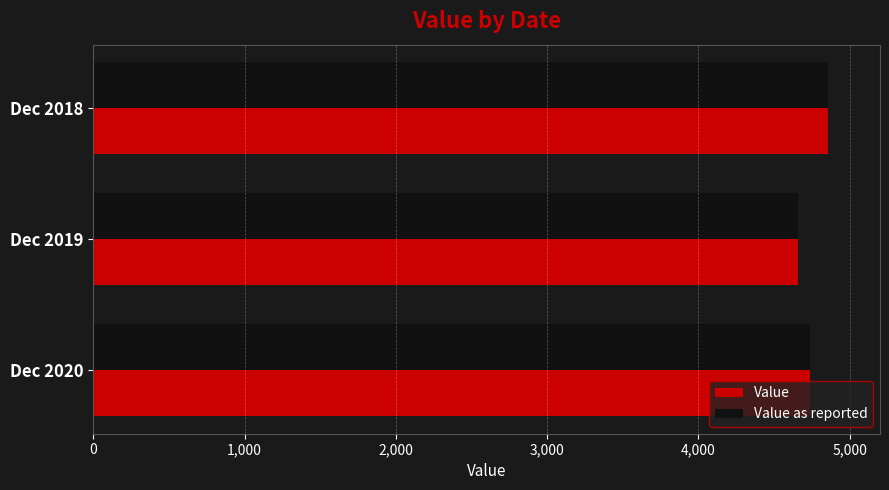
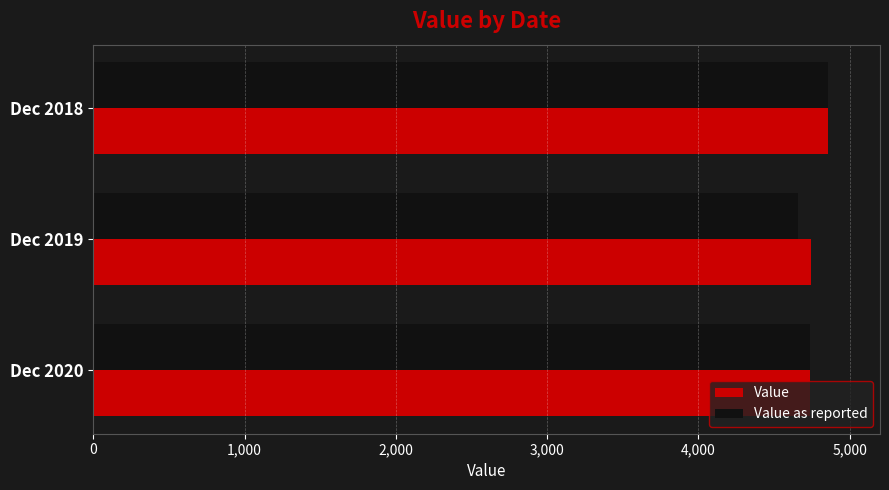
Value, Dec 2019: 4,660 -> 4,740
